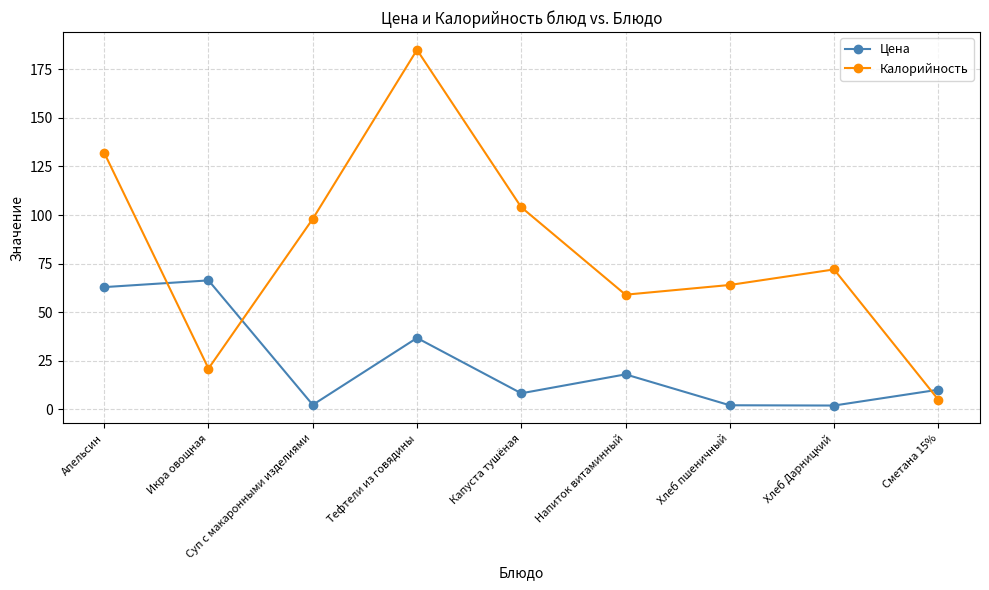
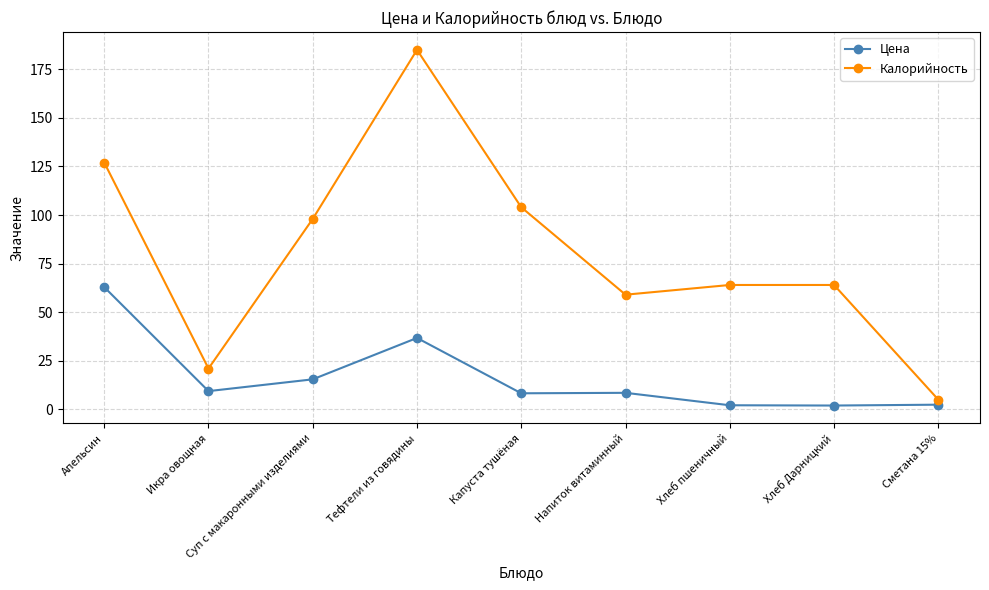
Калорийность, Апельсин: 132 -> 127
Цена, Икра овощная: 66 -> 9
Цена, Суп с макаронными изделиями: 2 -> 15
Цена, Напиток витаминный: 18 -> 9
Калорийность, Хлеб Дарницкий: 72 -> 64
Цена, Сметана 15%: 10 -> 2
